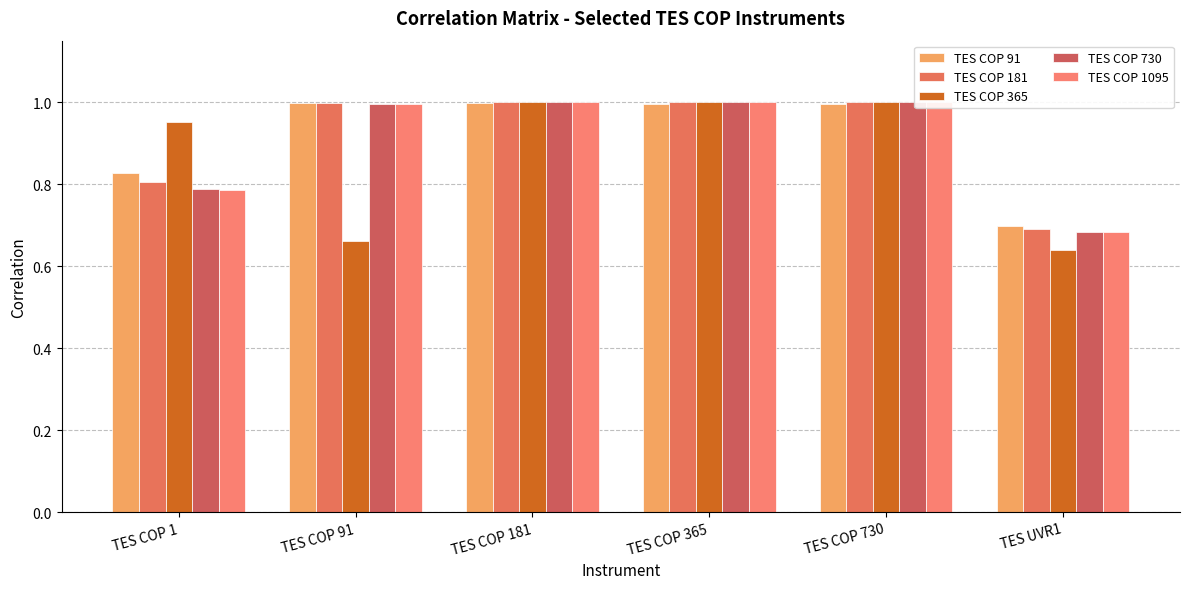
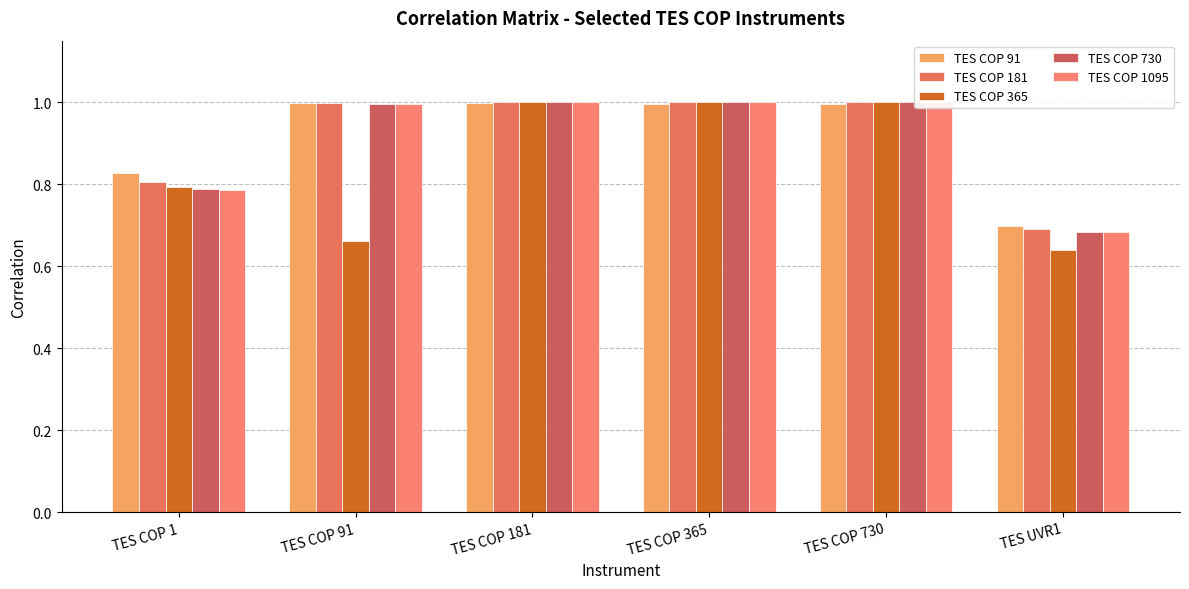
TES COP 365, TES COP 1: 0.95 -> 0.79
